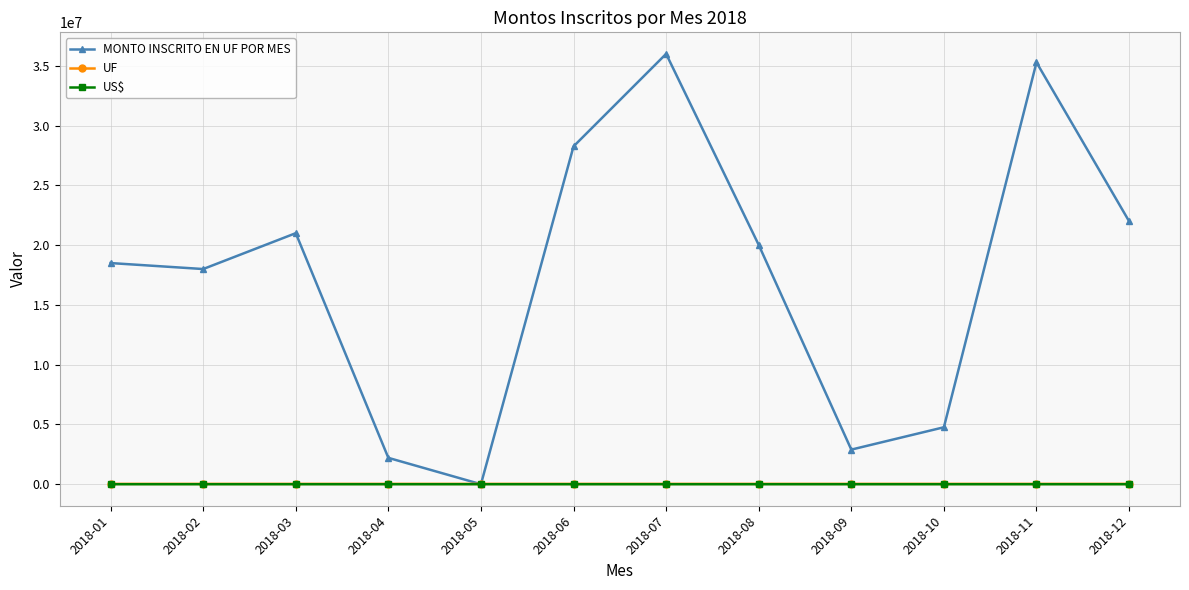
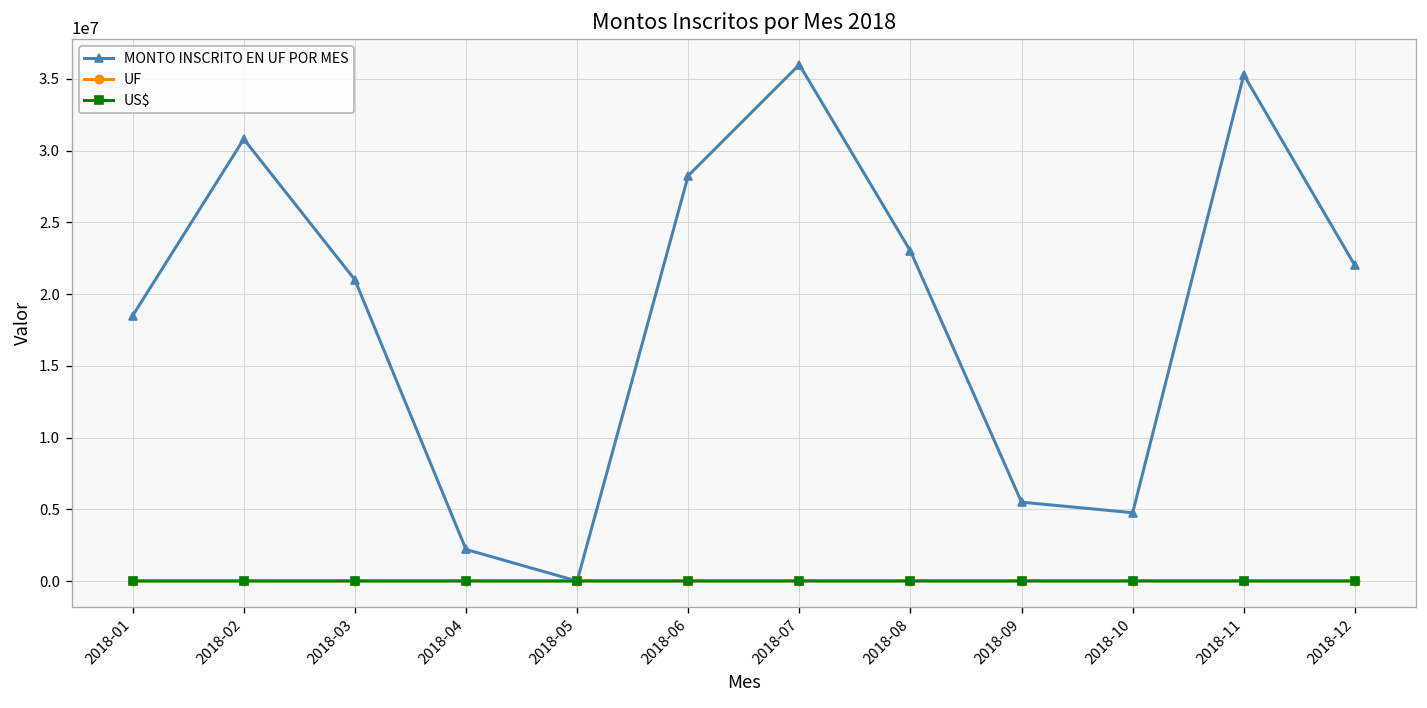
MONTO INSCRITO EN UF POR MES, 2018-02: 18000000 -> 30800000
MONTO INSCRITO EN UF POR MES, 2018-08: 20000000 -> 23000000
MONTO INSCRITO EN UF POR MES, 2018-09: 2900000 -> 5500000
